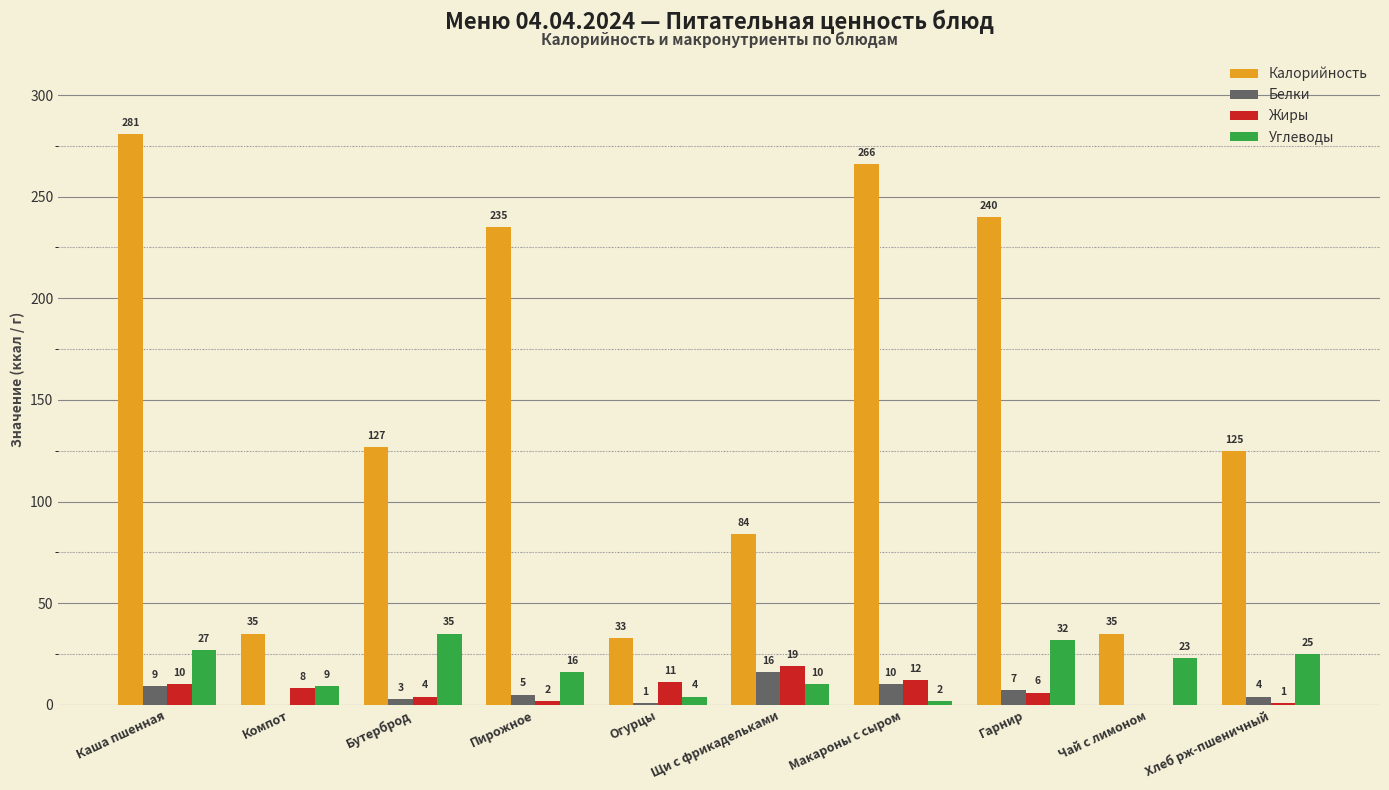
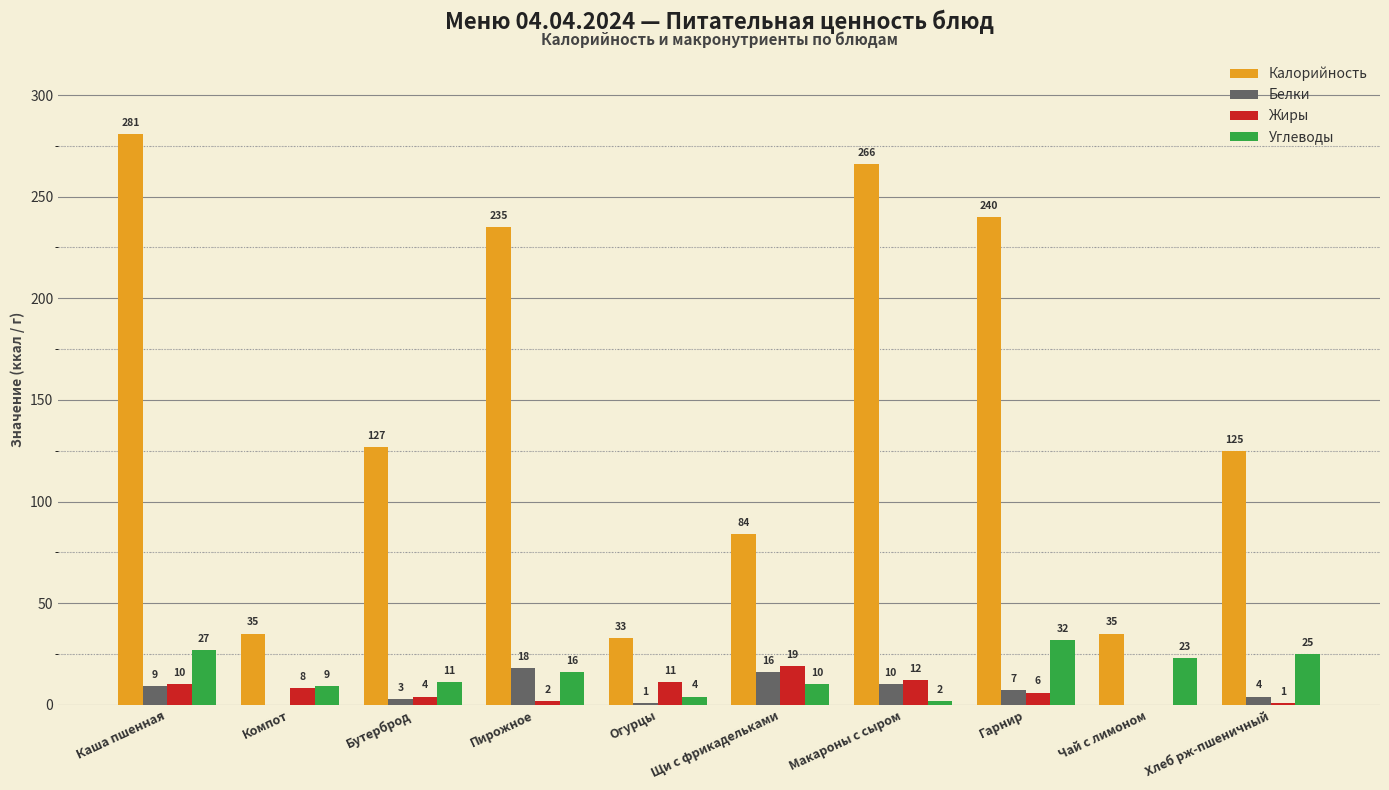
Углеводы, Бутерброд: 35 -> 11
Белки, Пирожное: 5 -> 18
